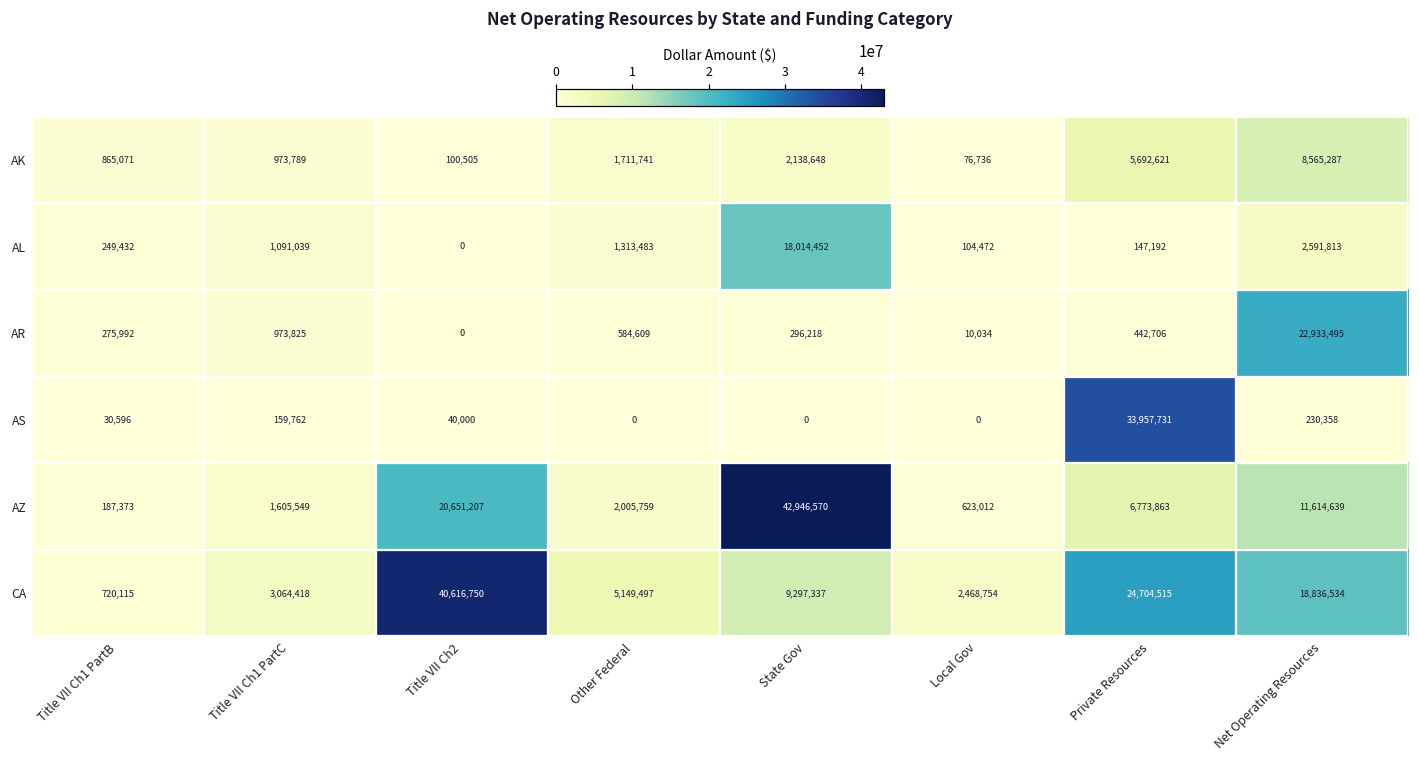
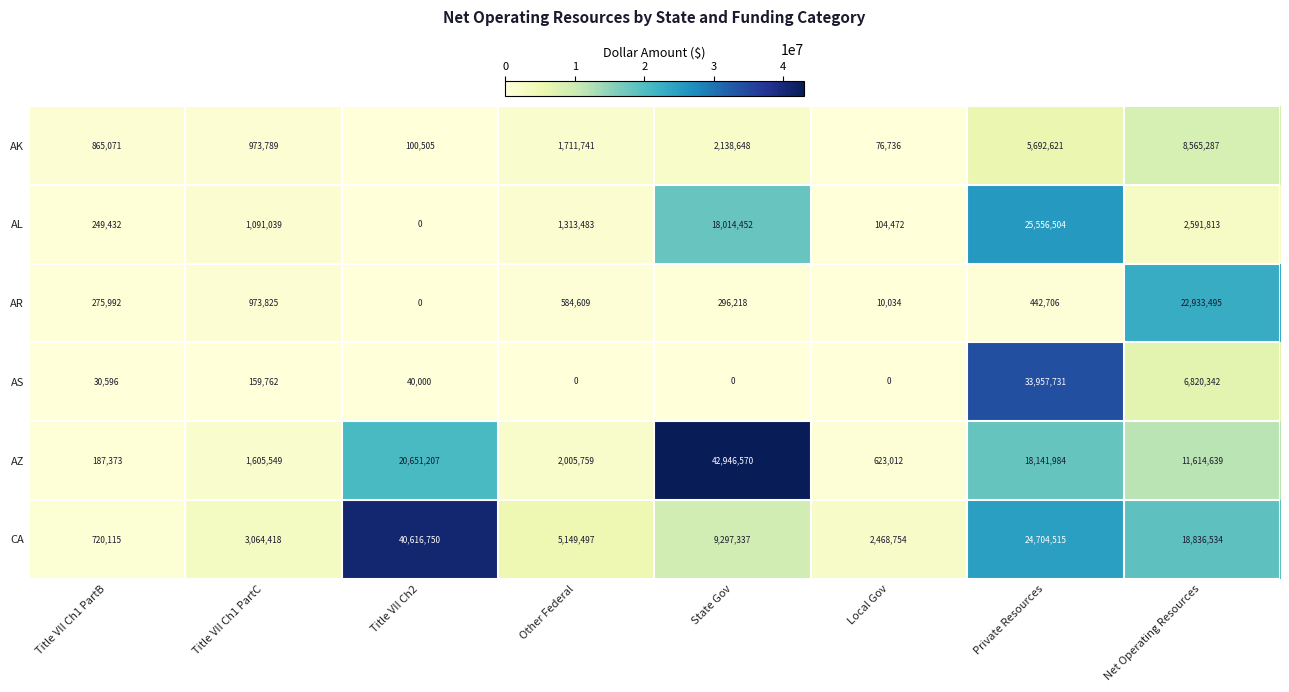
AL, Private Resources: 147,192 -> 25,556,504
AS, Net Operating Resources: 230,358 -> 6,820,342
AZ, Private Resources: 6,773,863 -> 18,141,984
